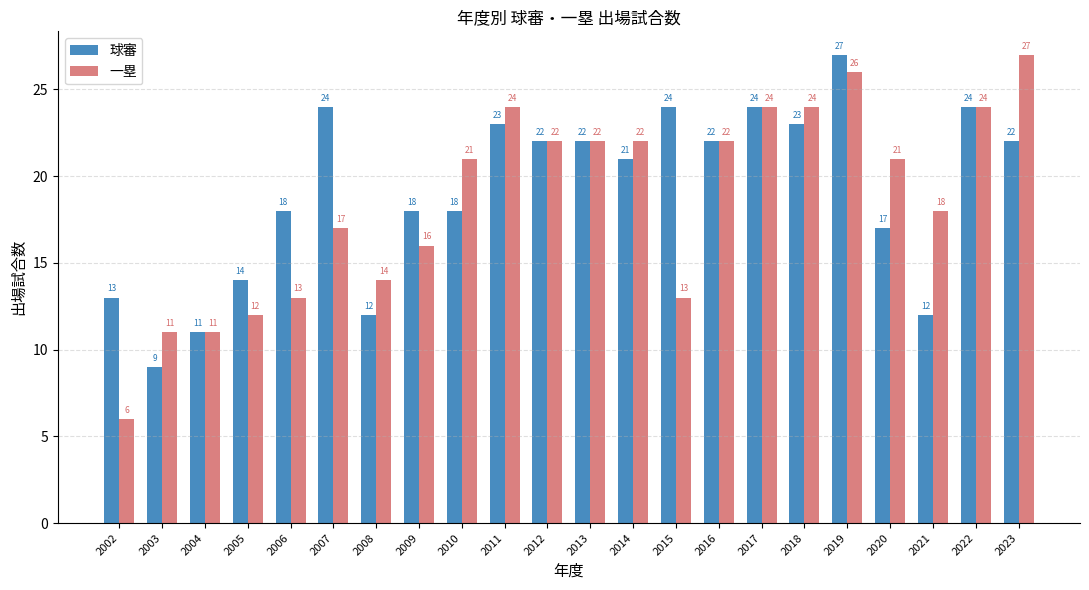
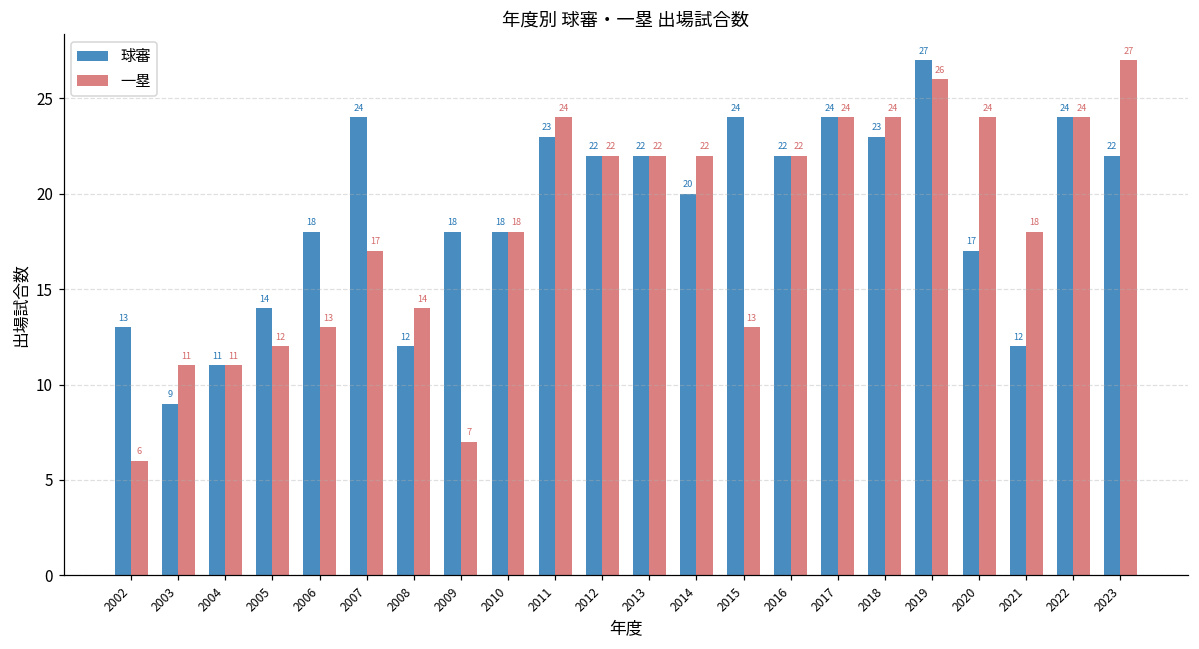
一塁, 2009: 16 -> 7
一塁, 2010: 21 -> 18
球審, 2014: 21 -> 20
一塁, 2020: 21 -> 24
